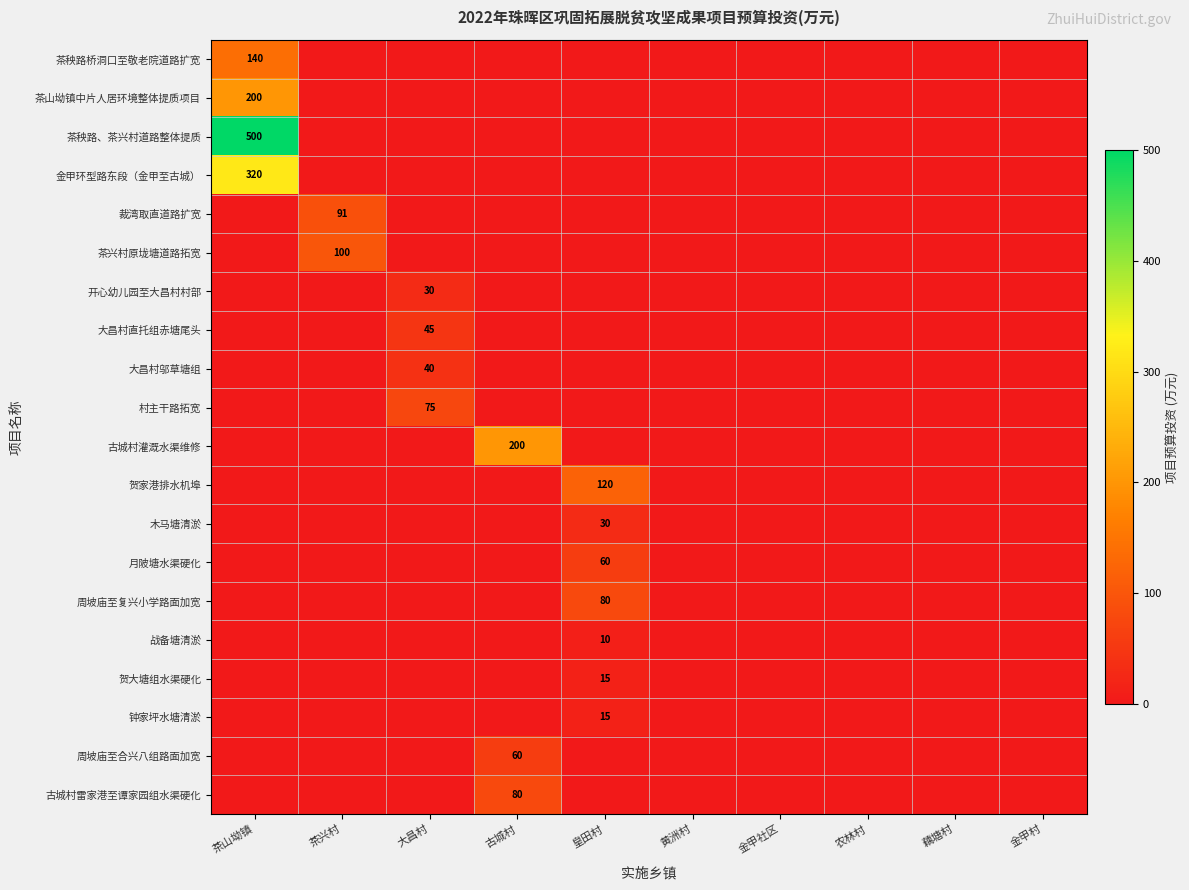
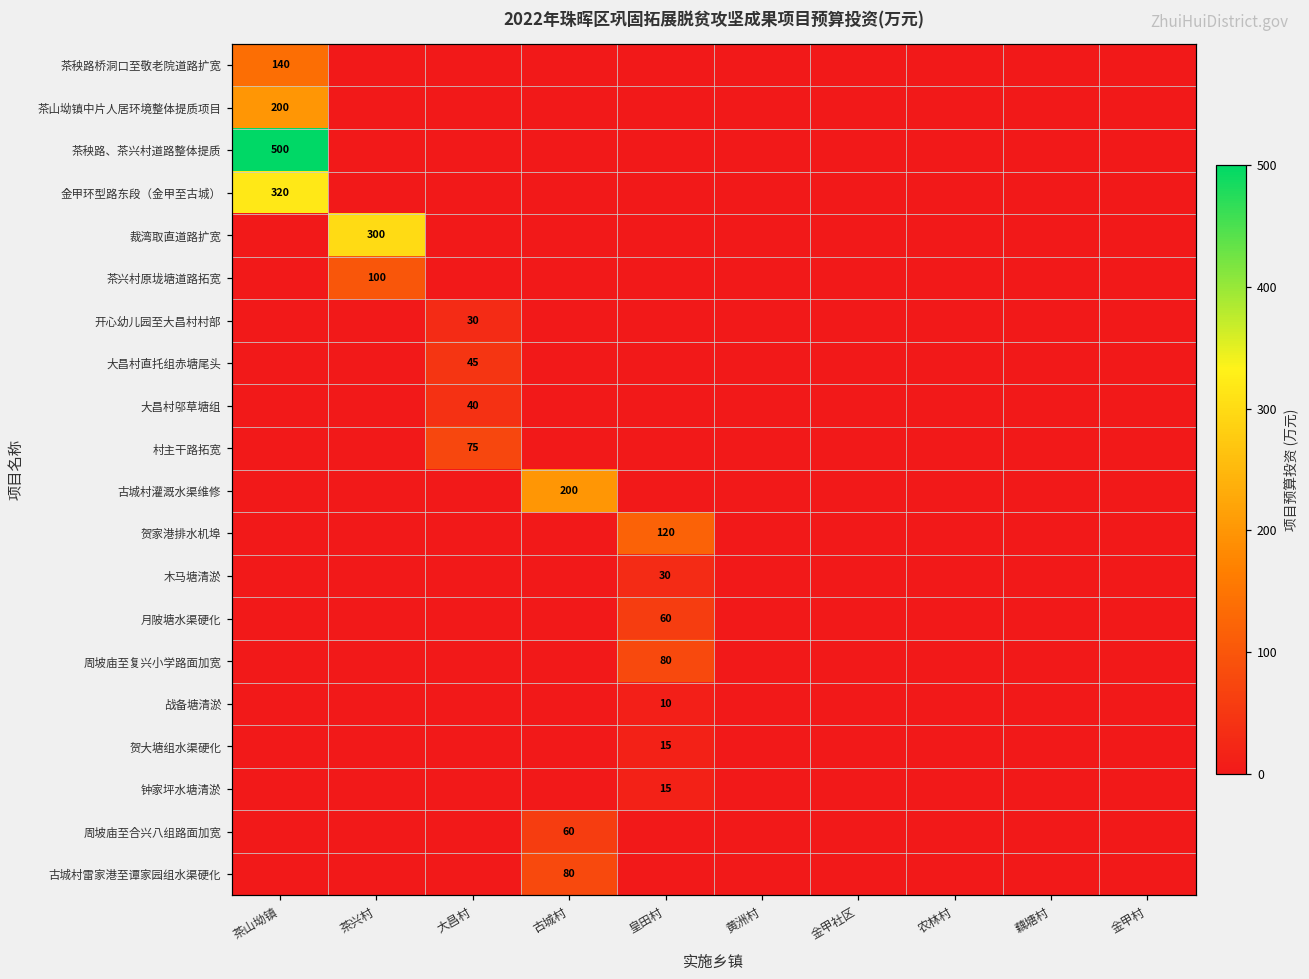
裁湾取直道路扩宽, 茶兴村: 91 -> 300
